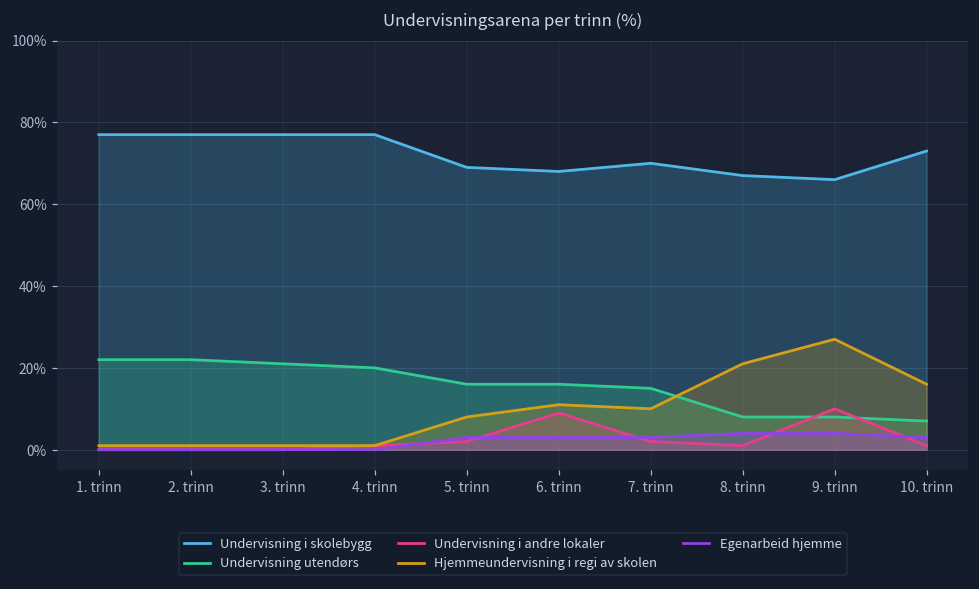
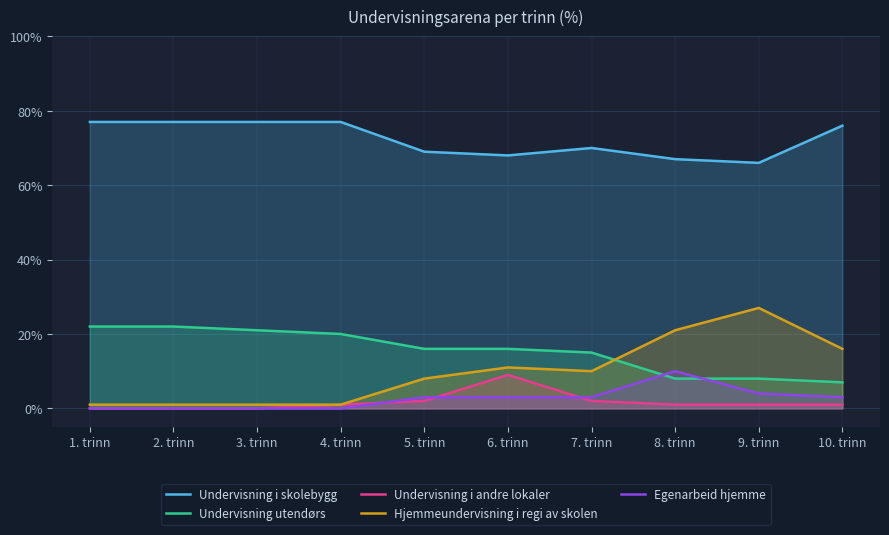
Egenarbeid hjemme, 8. trinn: 4% -> 10%
Undervisning i andre lokaler, 9. trinn: 10% -> 1%
Undervisning i skolebygg, 10. trinn: 73% -> 76%
